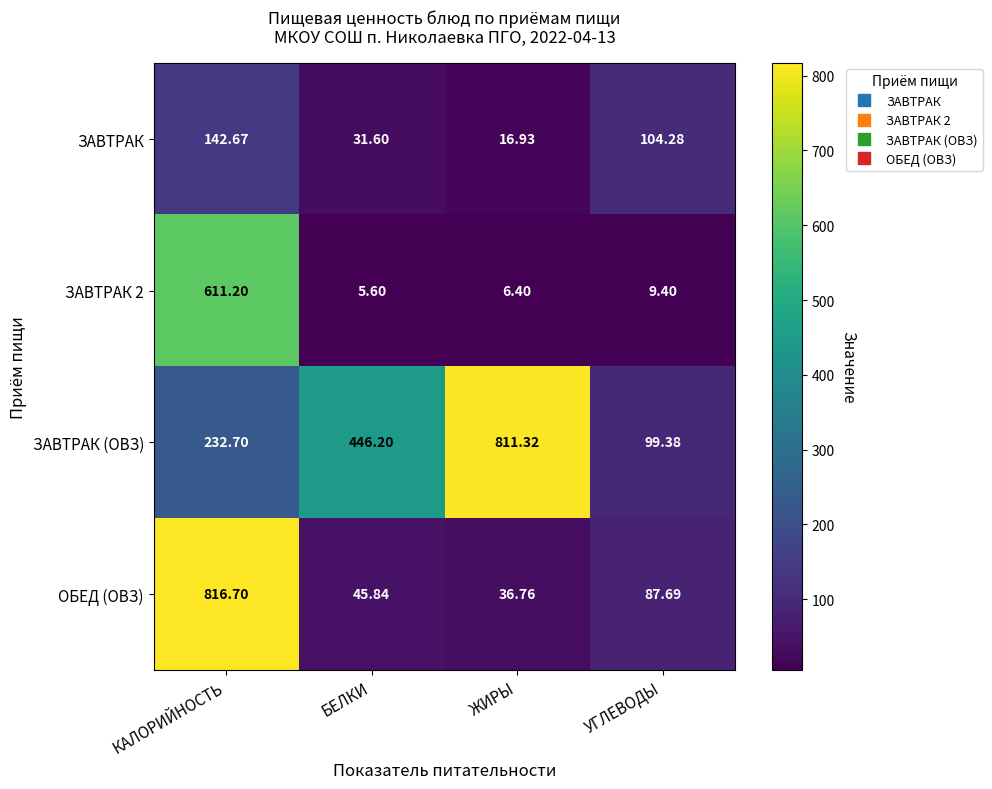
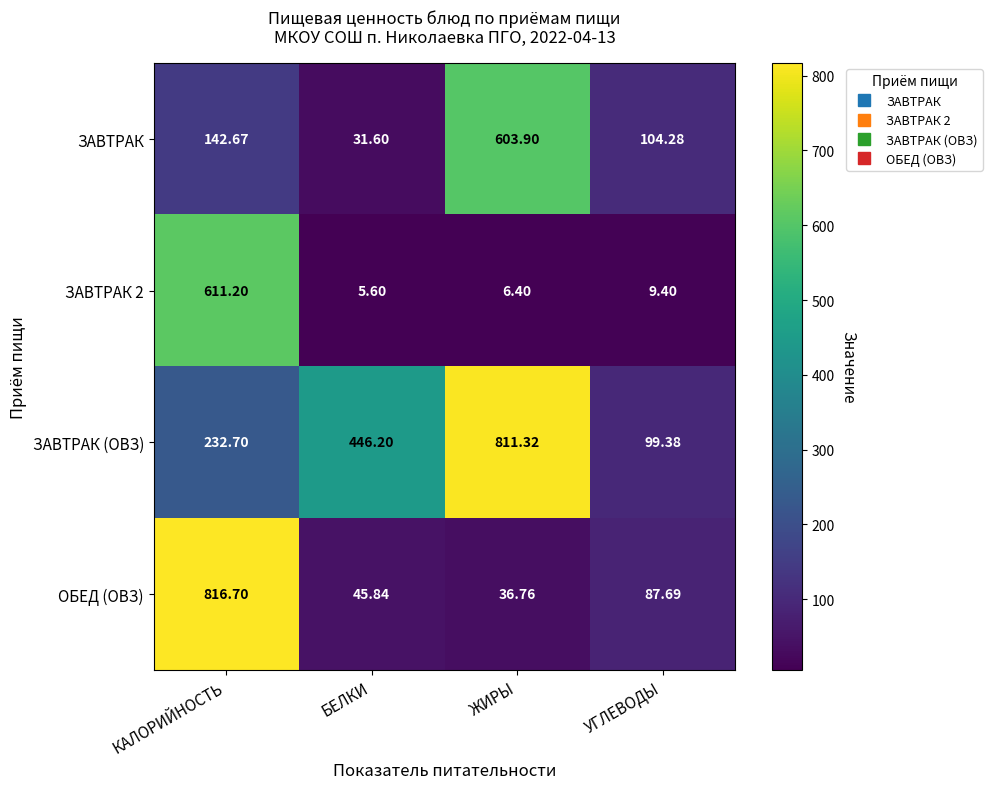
ЗАВТРАК, ЖИРЫ: 16.93 -> 603.90
